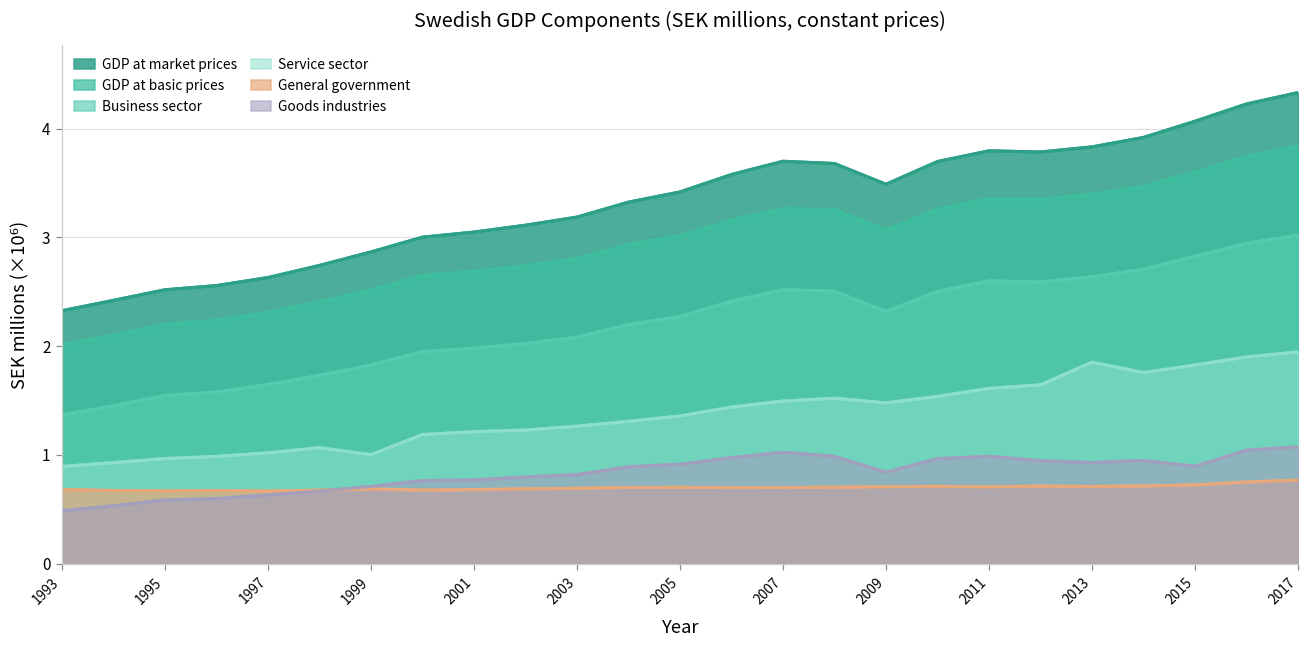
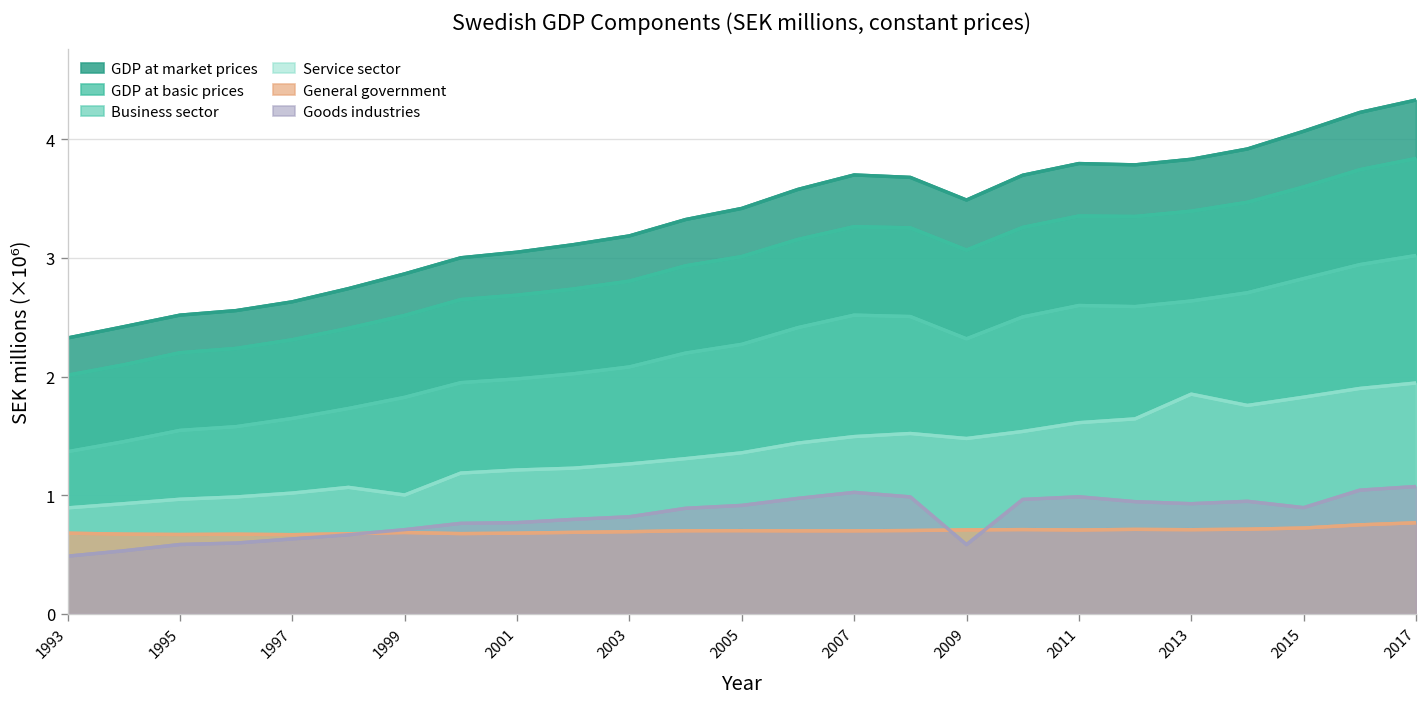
Goods industries, 2009: 0.8 -> 0.6
